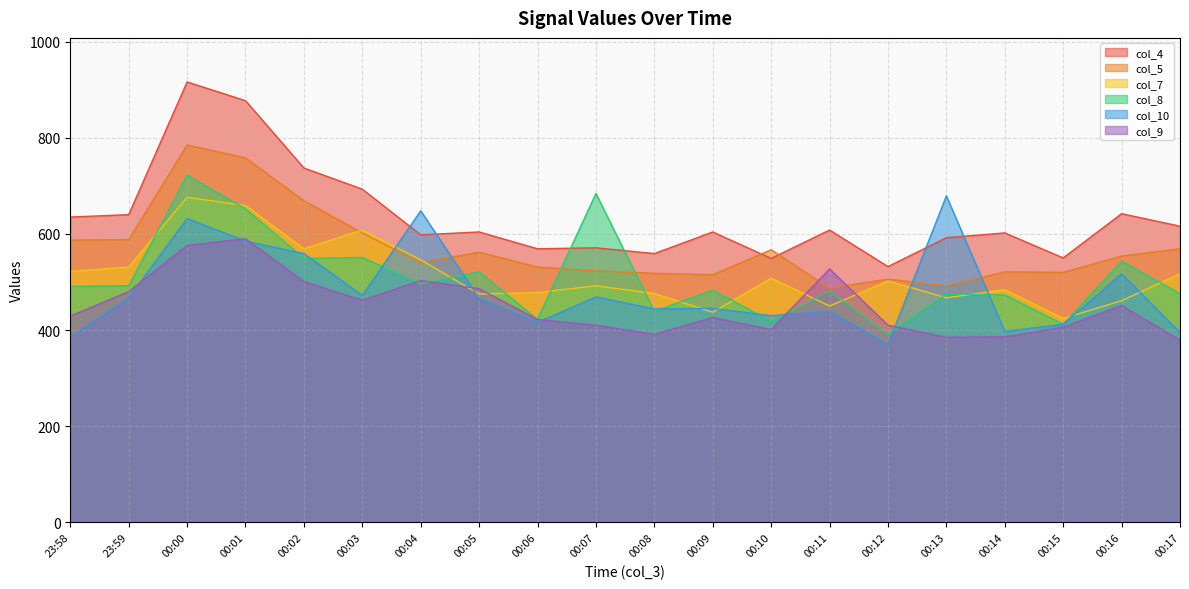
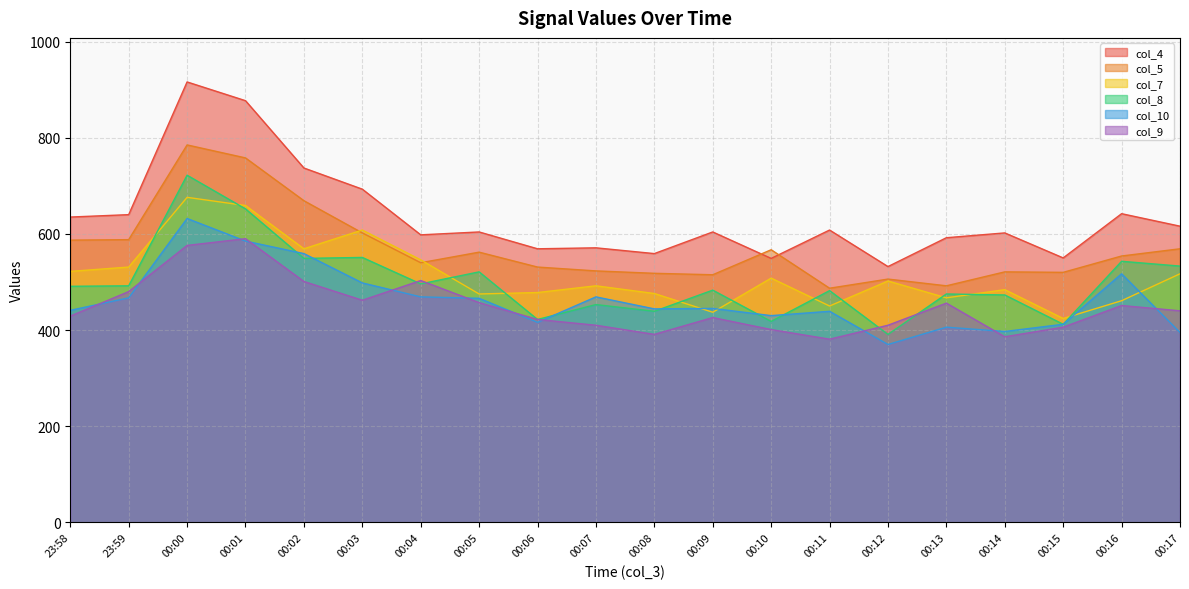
col_10, 23:58: 390 -> 440
col_10, 00:03: 470 -> 500
col_10, 00:04: 650 -> 470
col_9, 00:05: 490 -> 460
col_8, 00:07: 680 -> 450
col_9, 00:11: 530 -> 380
col_10, 00:13: 680 -> 410
col_9, 00:13: 390 -> 460
col_8, 00:17: 480 -> 530
col_9, 00:17: 380 -> 440
